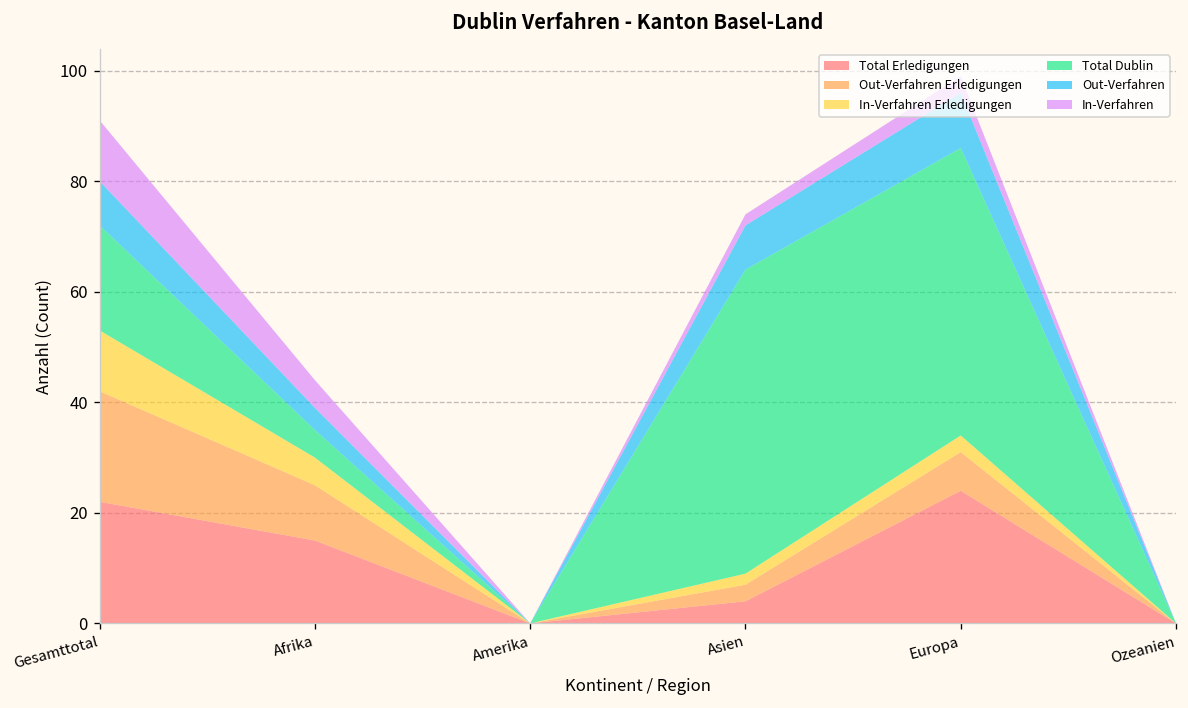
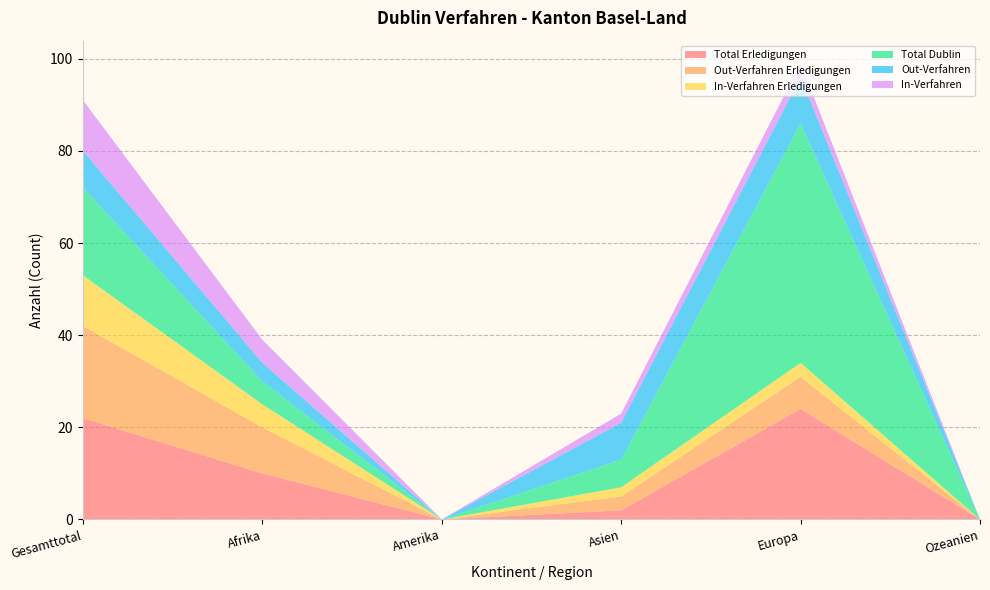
Total Erledigungen, Afrika: 15 -> 10
Total Erledigungen, Asien: 4 -> 2
Total Dublin, Asien: 55 -> 6
